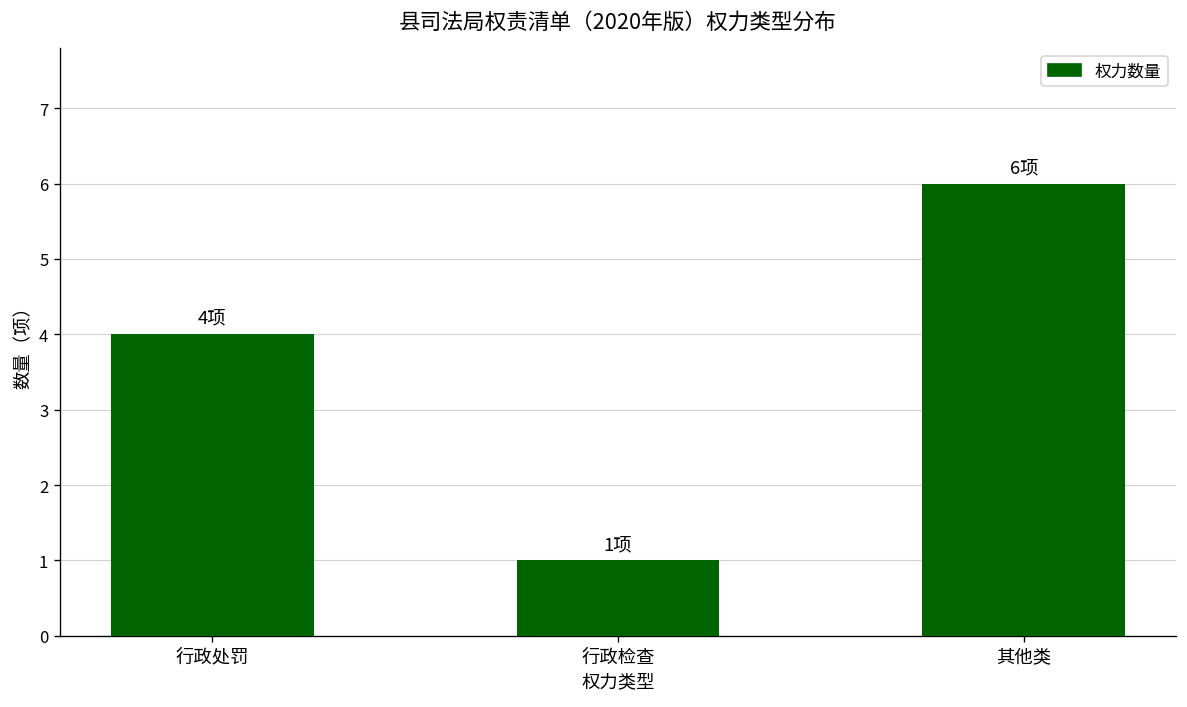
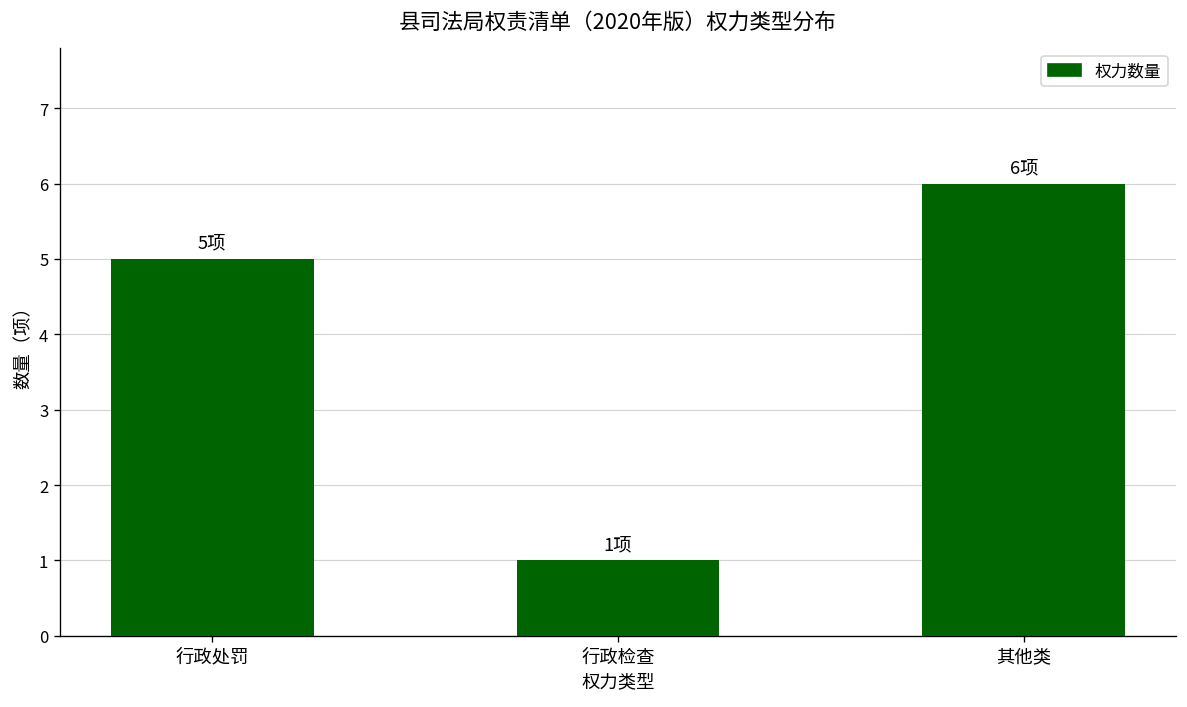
行政处罚: 4项 -> 5项
